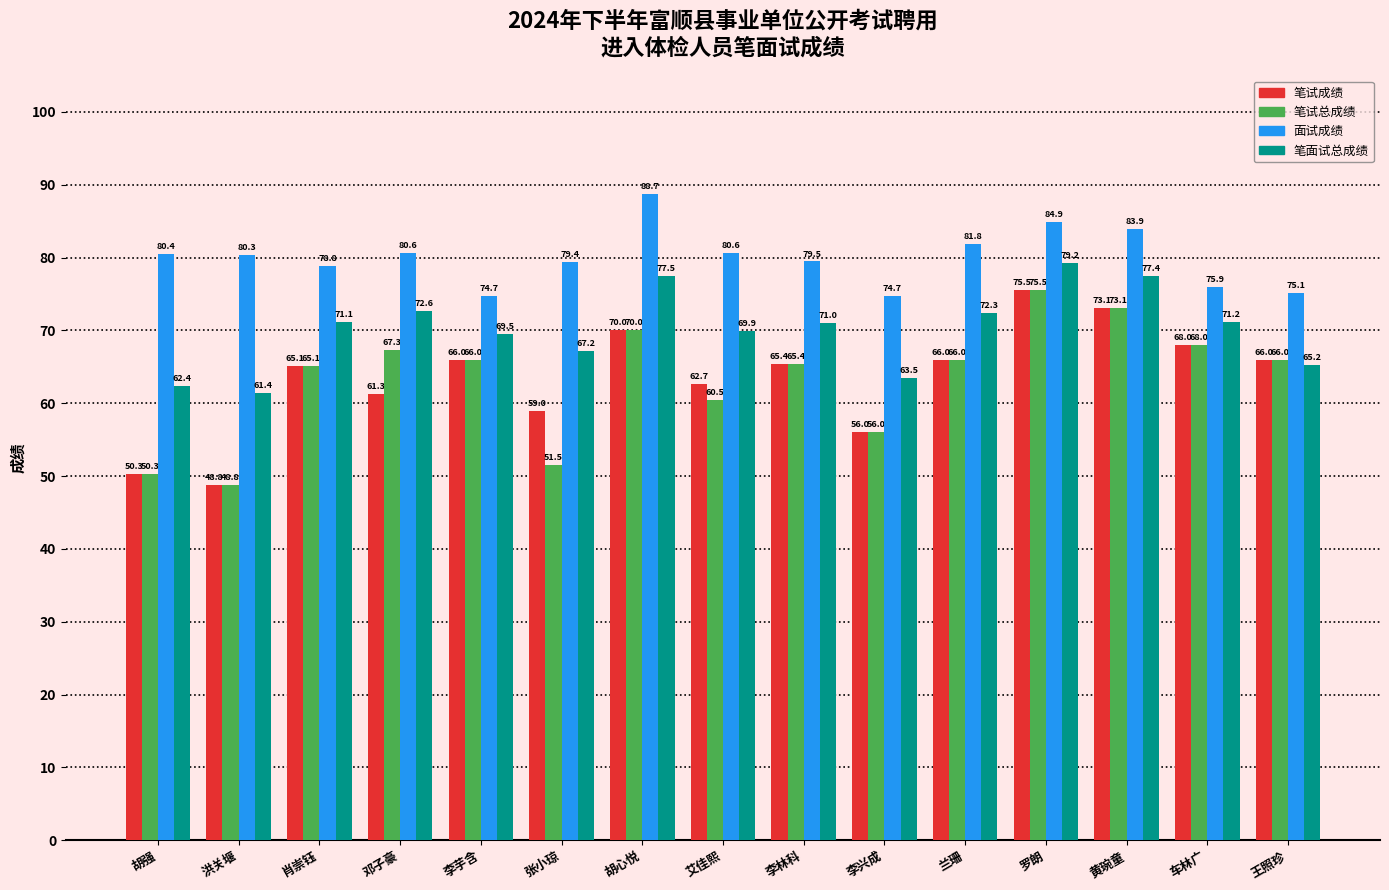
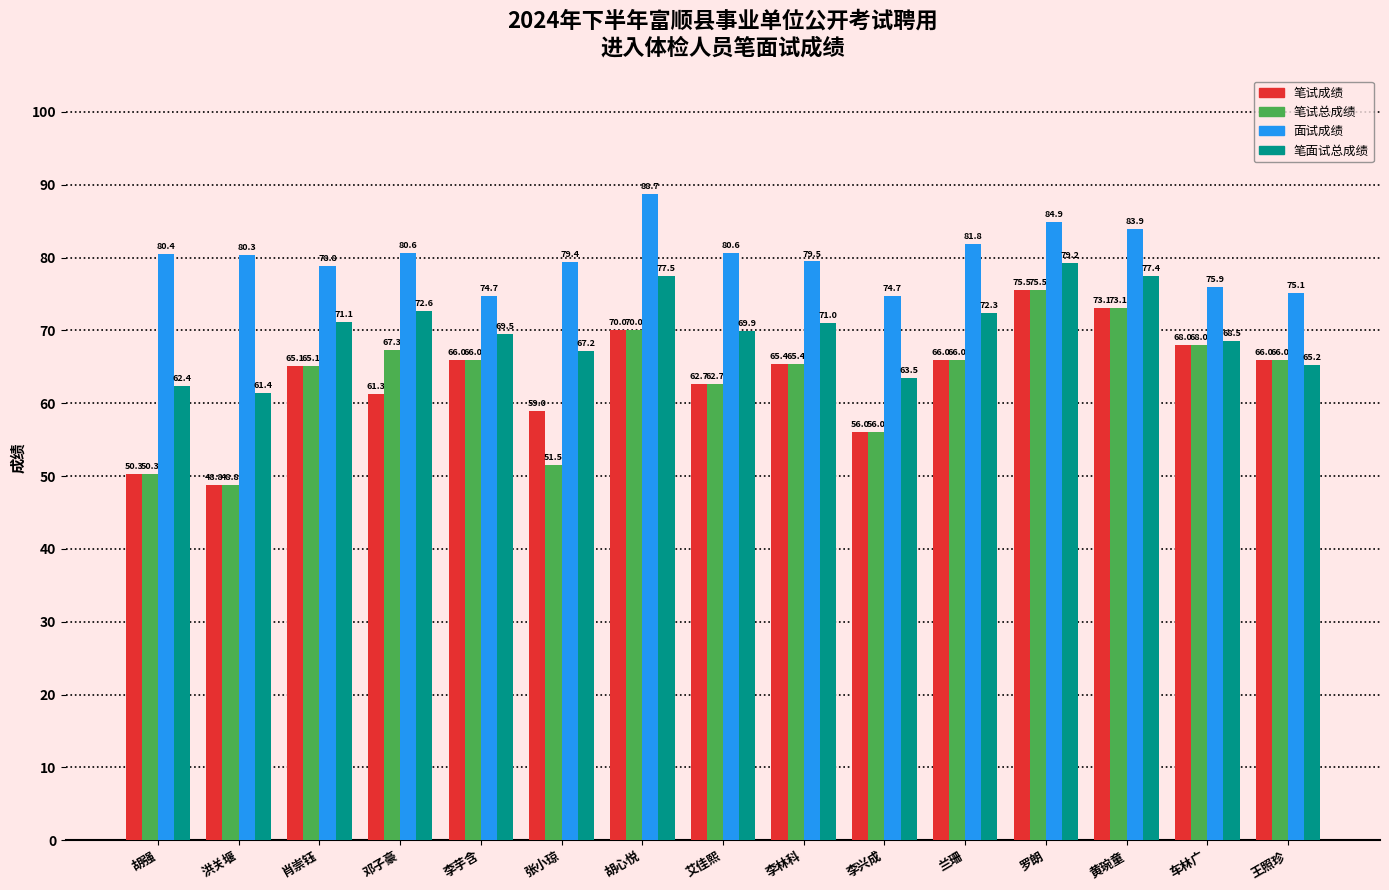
笔试总成绩, 艾佳熙: 60.5 -> 62.7
笔面试总成绩, 车林广: 71.2 -> 68.5
